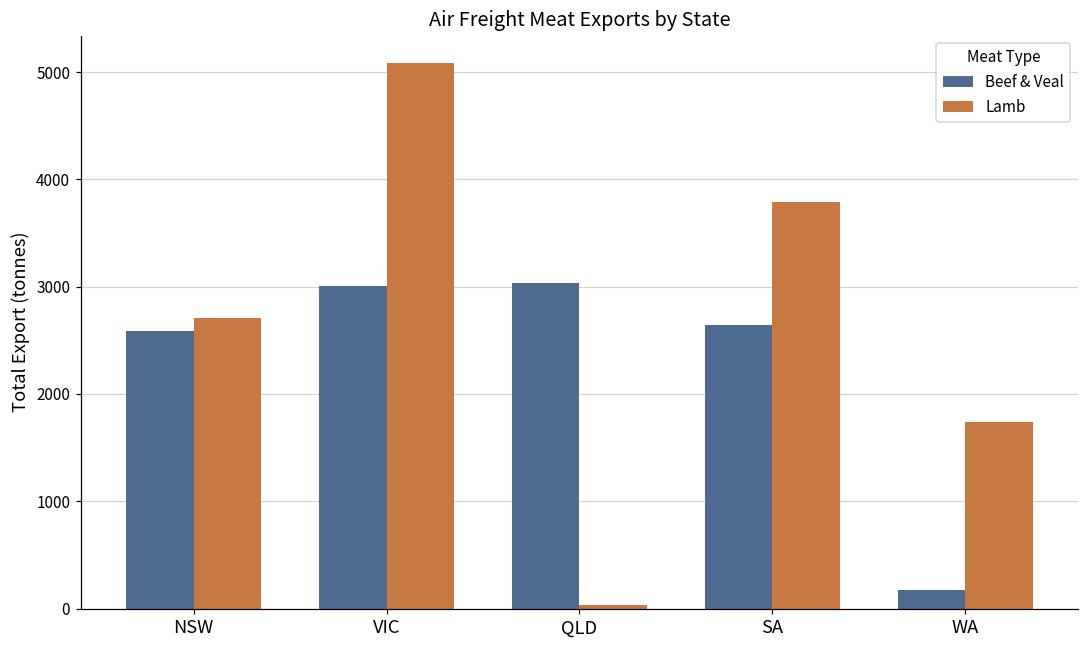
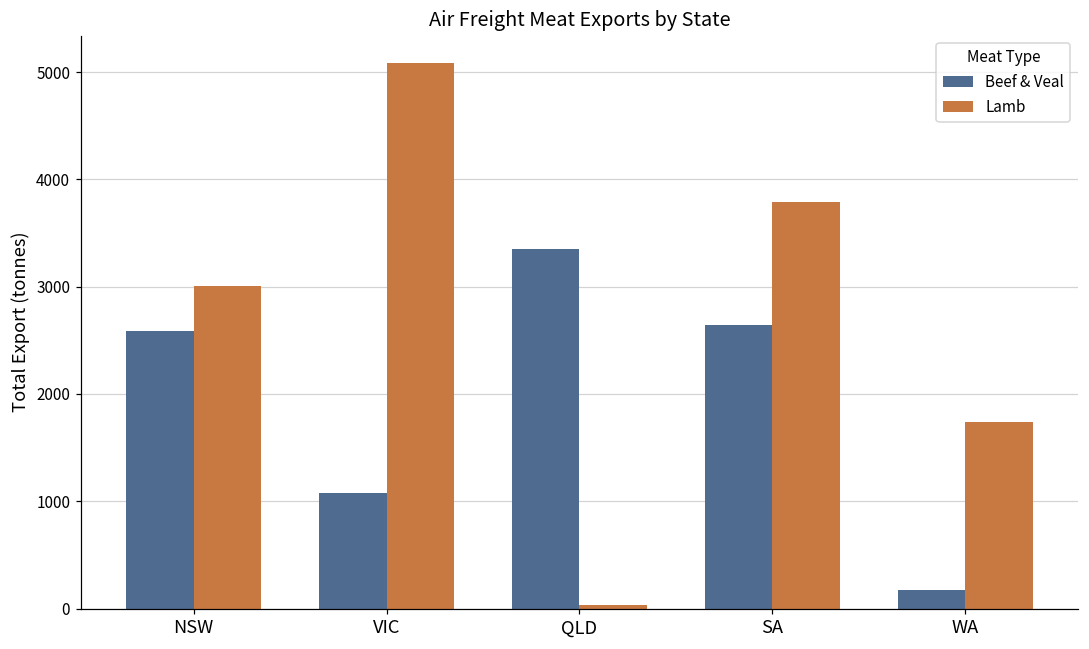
Lamb, NSW: 2700 -> 3000
Beef & Veal, VIC: 3000 -> 1100
Beef & Veal, QLD: 3000 -> 3300
